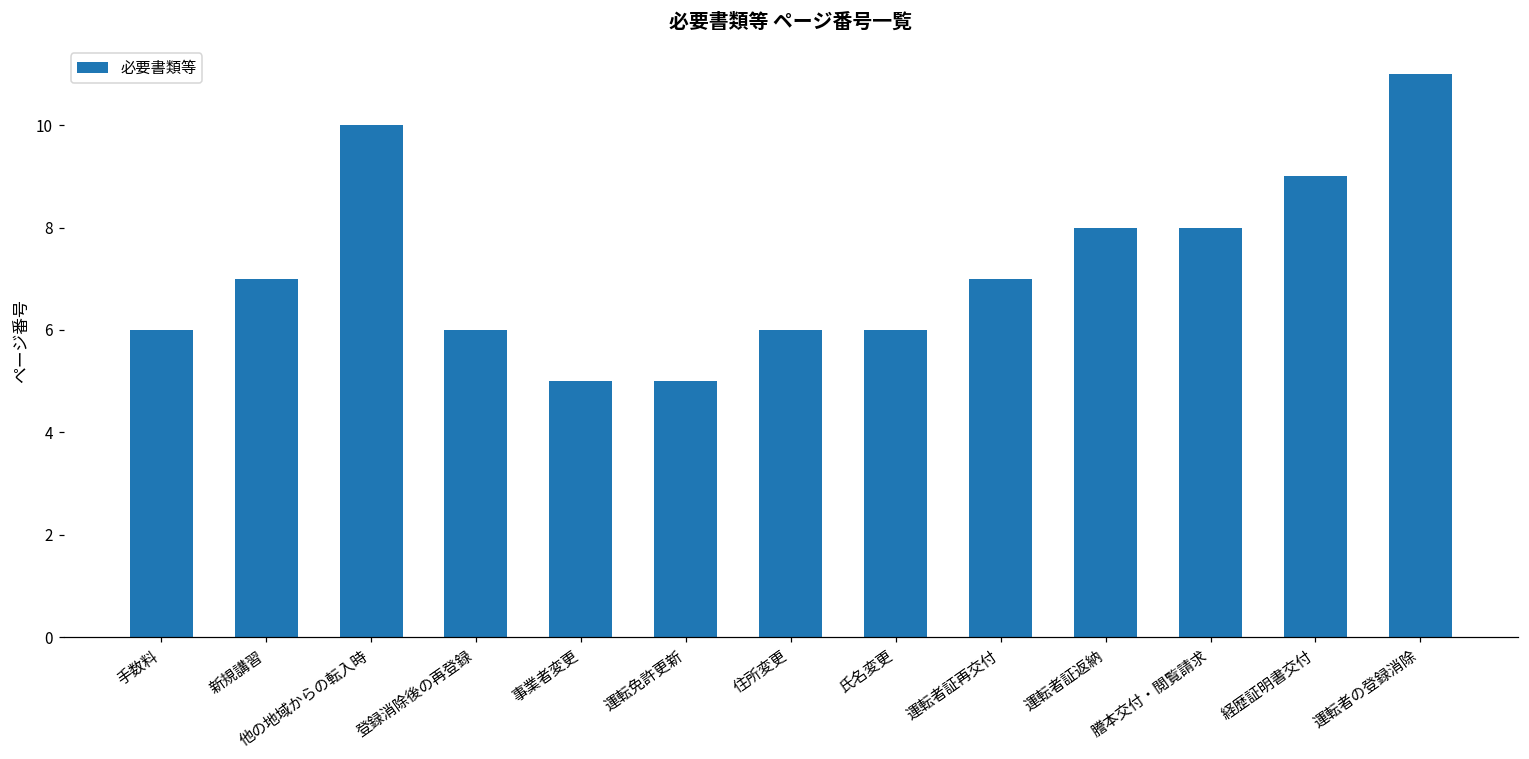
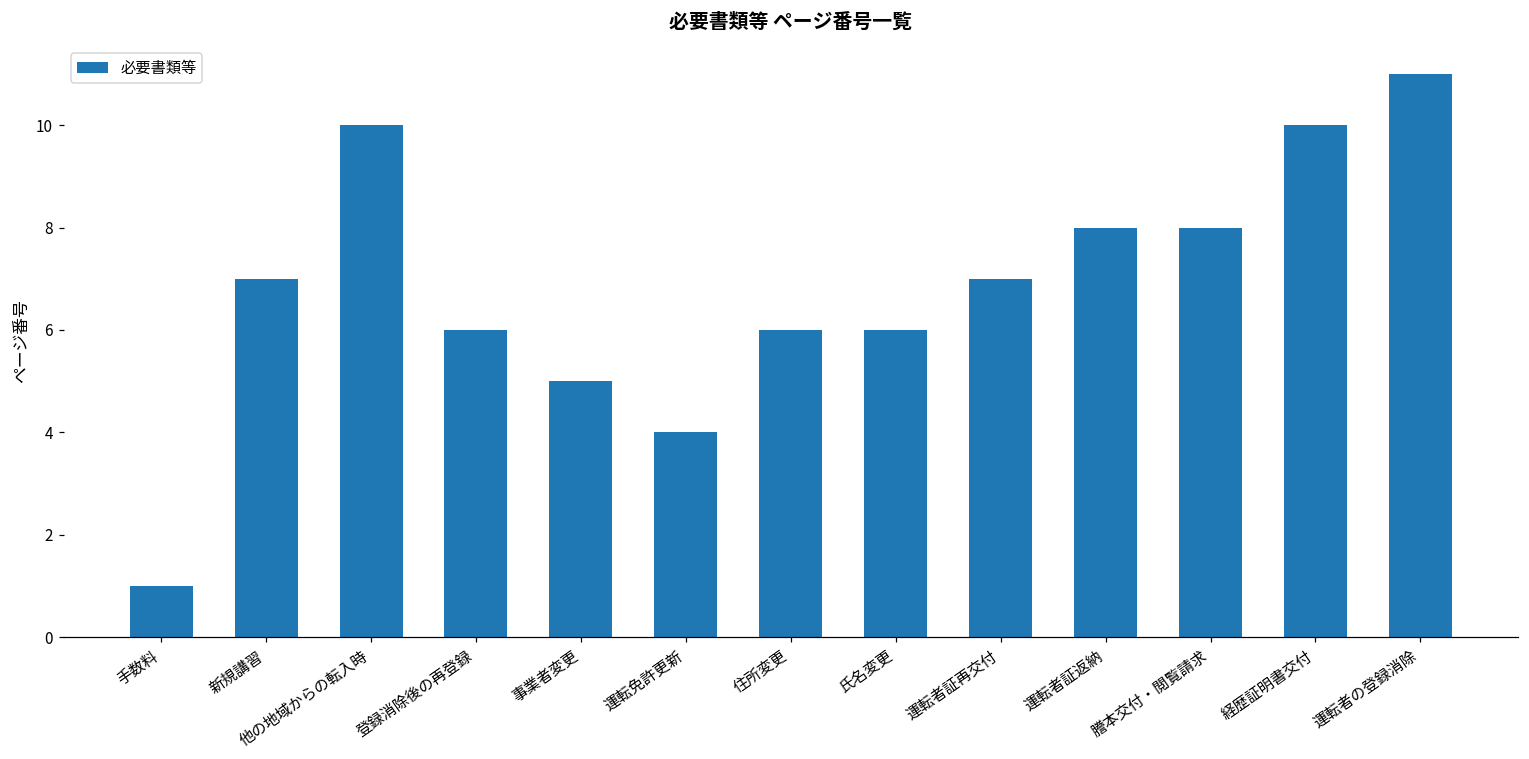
手数料: 6 -> 1
運転免許更新: 5 -> 4
経歴証明書交付: 9 -> 10
